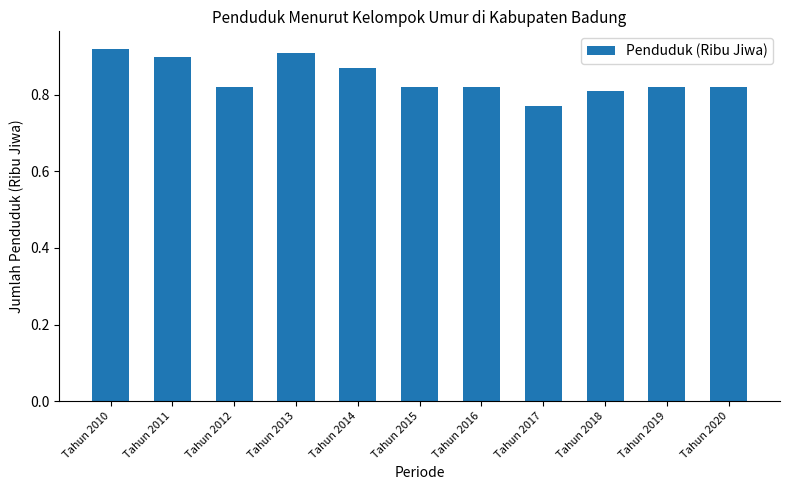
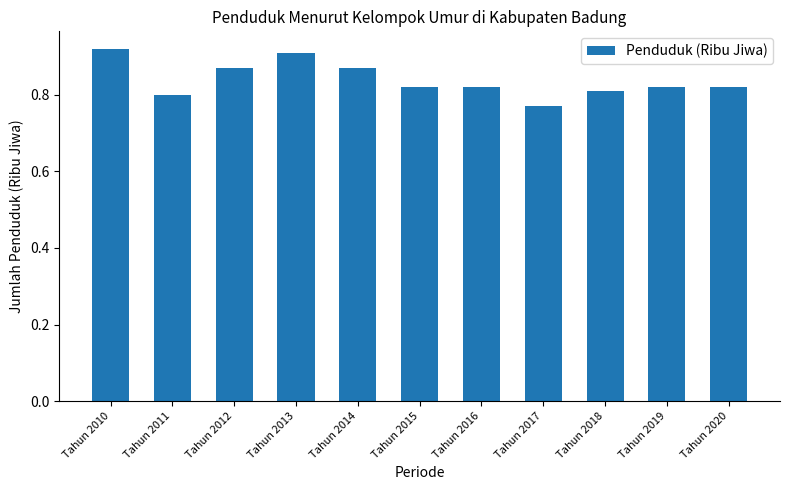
Tahun 2011: 0.9 -> 0.8
Tahun 2012: 0.82 -> 0.87
